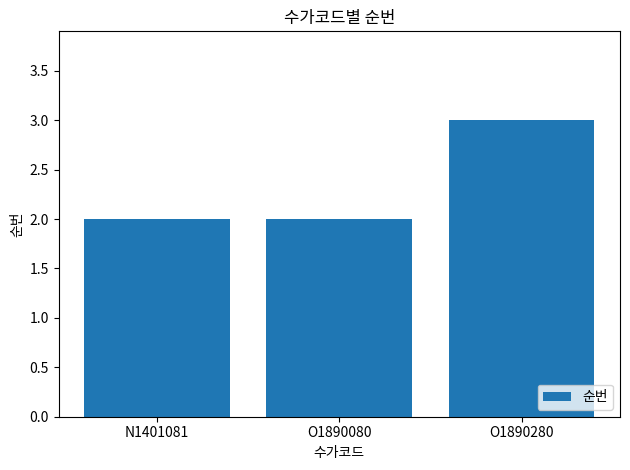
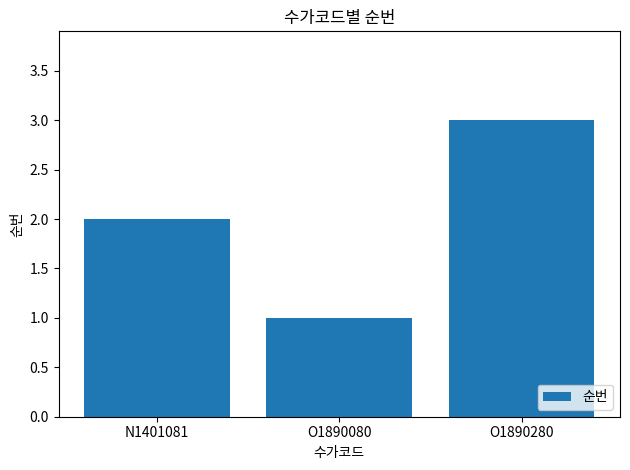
O1890080: 2 -> 1
